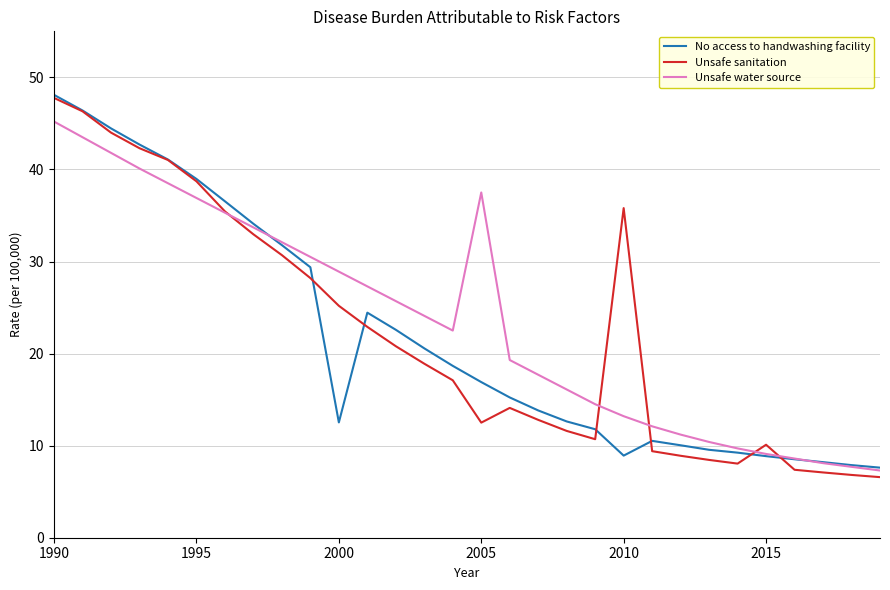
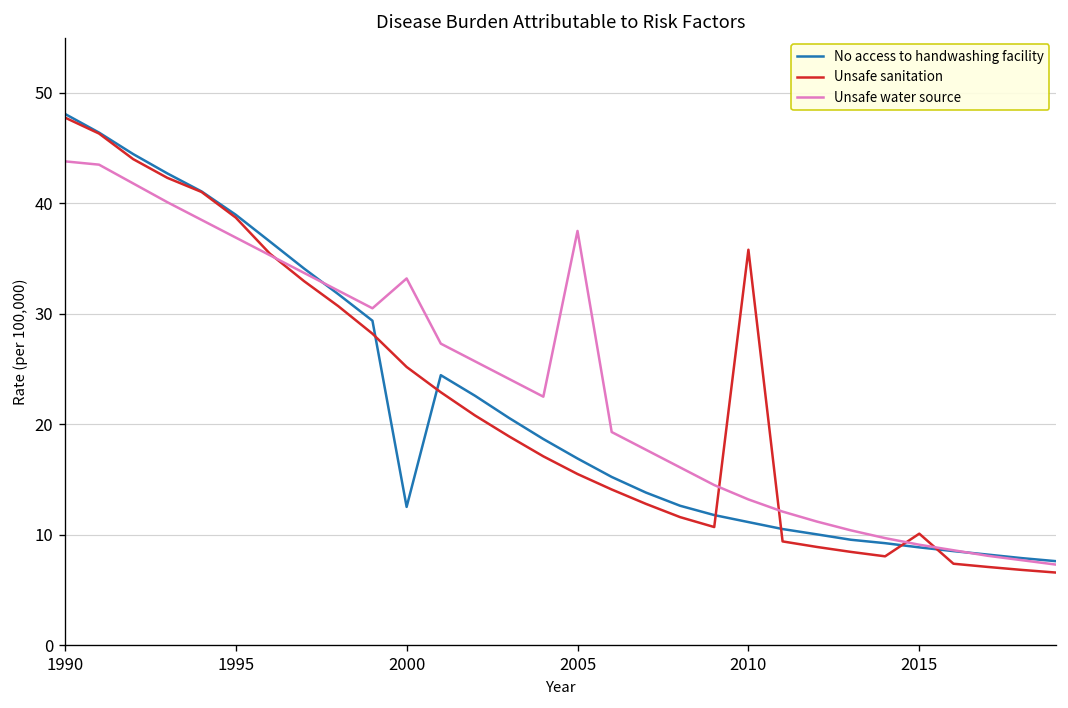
Unsafe water source, 1990: 45 -> 44
Unsafe water source, 2000: 29 -> 33
Unsafe sanitation, 2005: 13 -> 16
No access to handwashing facility, 2010: 9 -> 11
